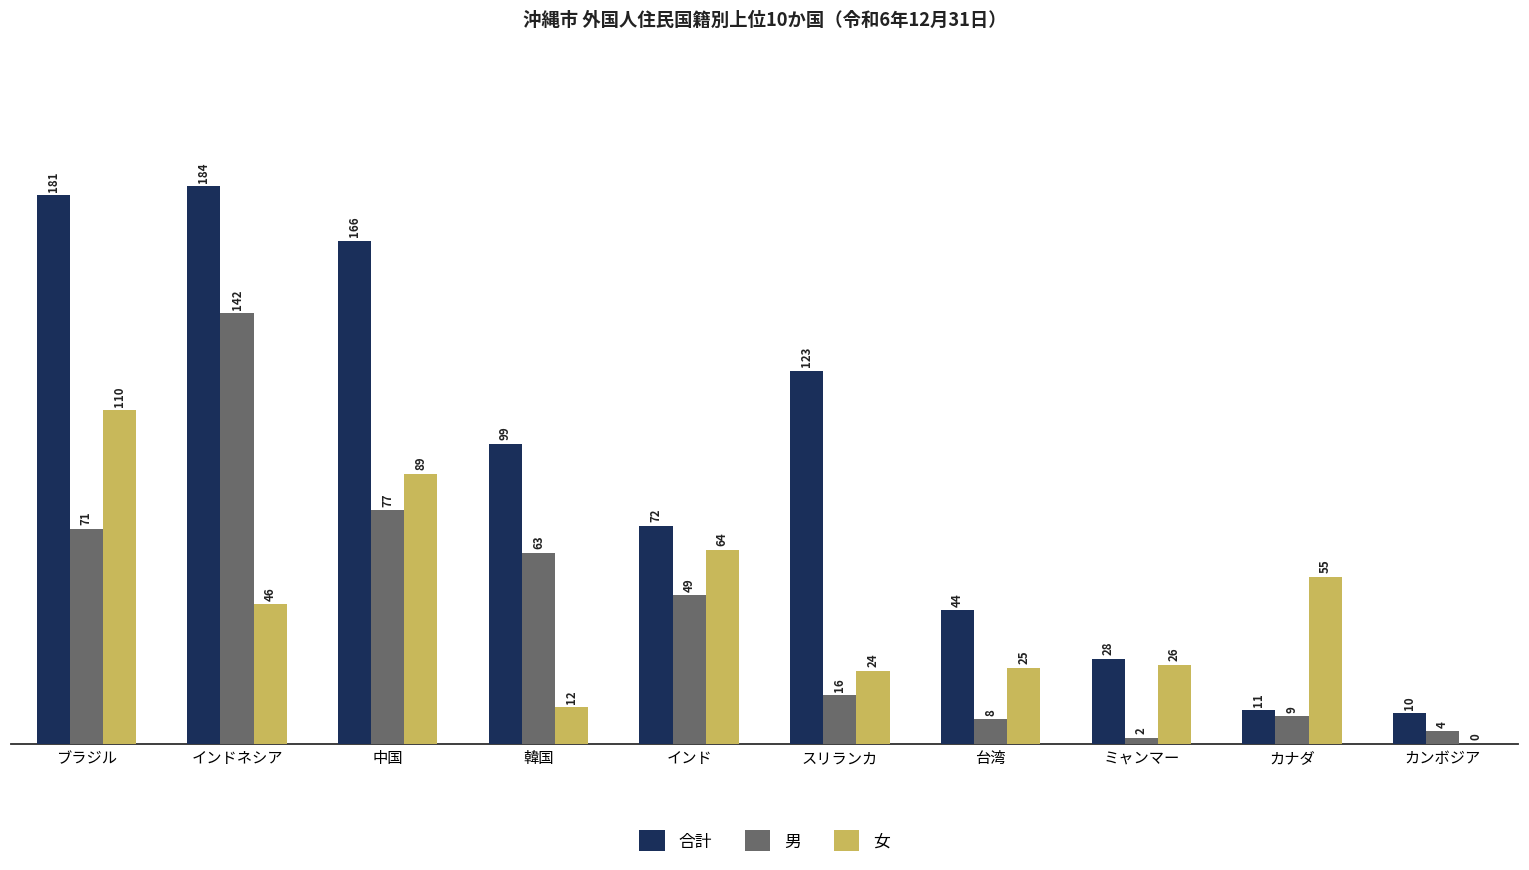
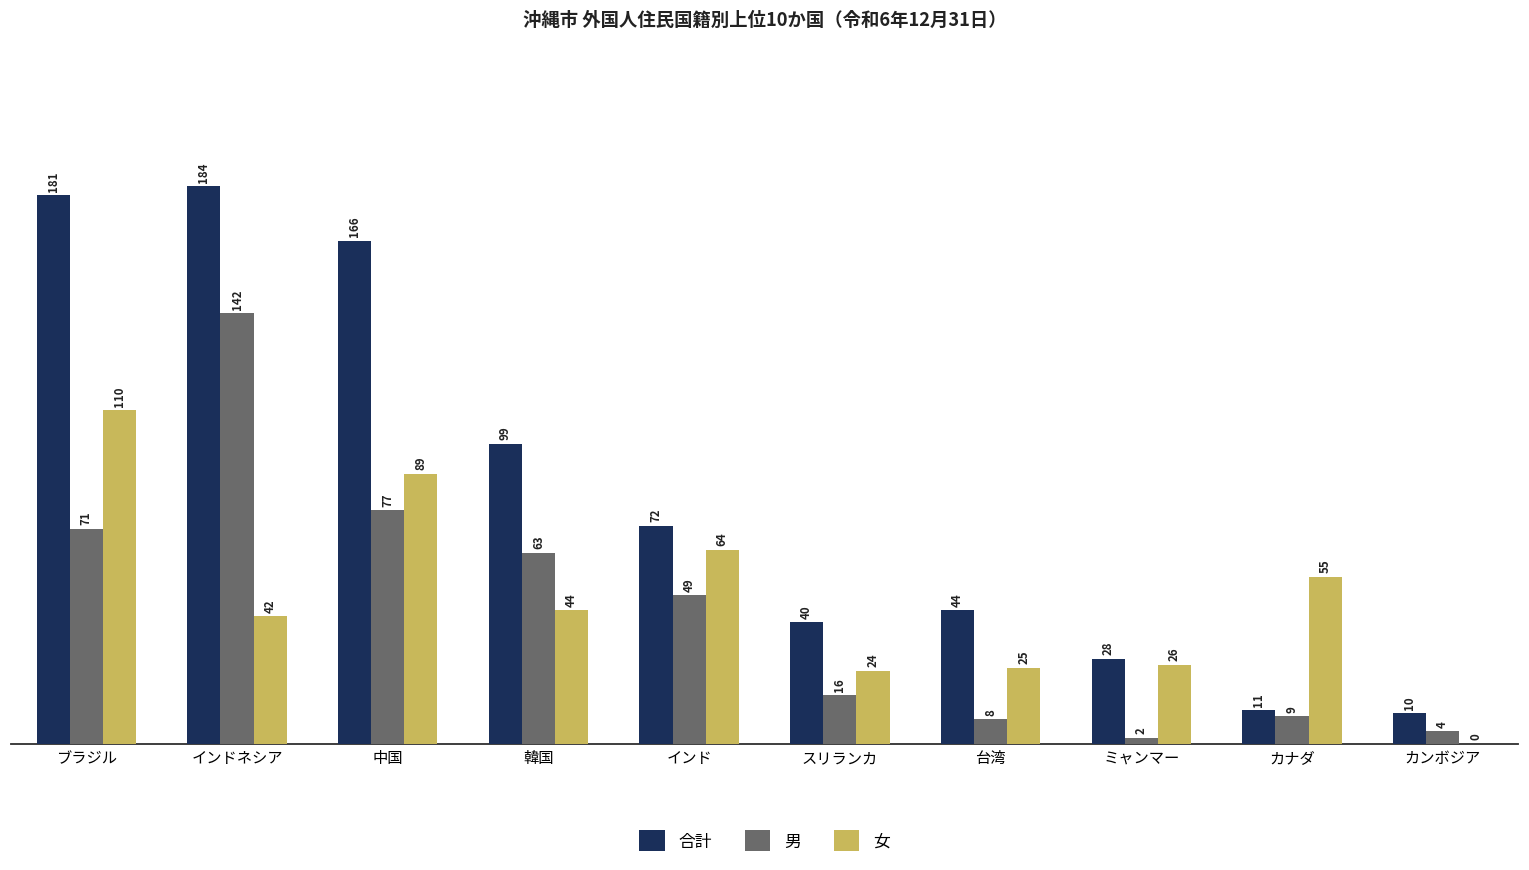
女, インドネシア: 46 -> 42
女, 韓国: 12 -> 44
合計, スリランカ: 123 -> 40
